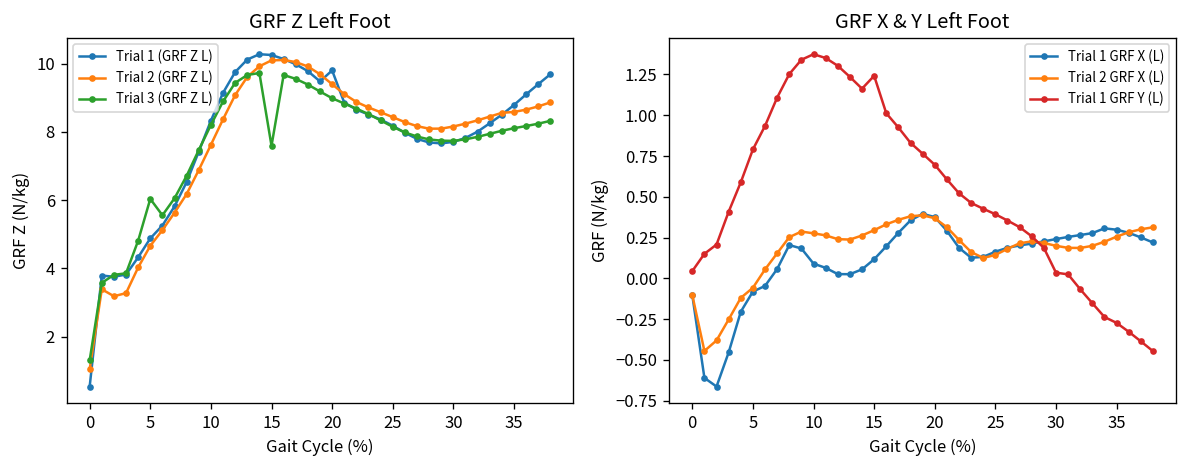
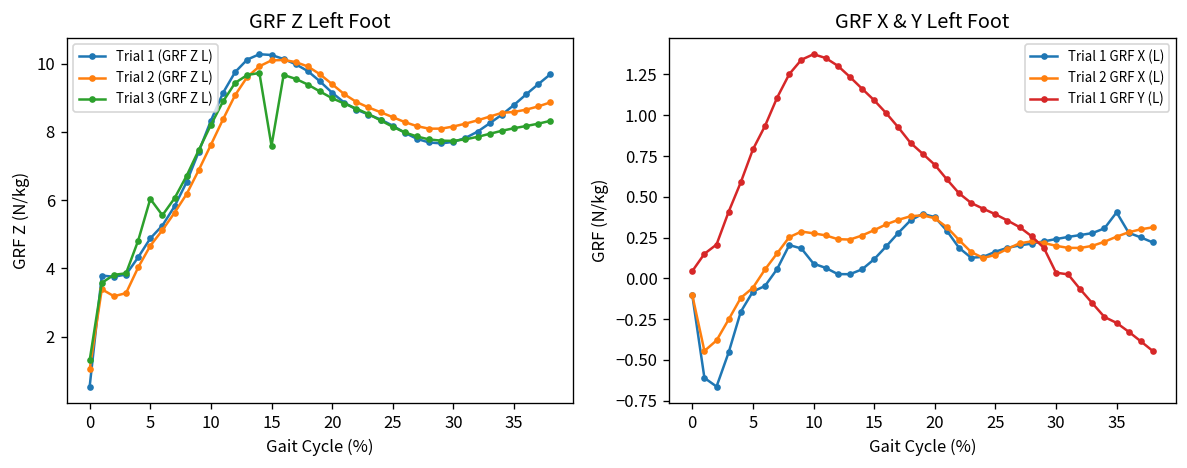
GRF Z Left Foot, Trial 1 (GRF Z L), 20: 9.8 -> 9.1
GRF X & Y Left Foot, Trial 1 GRF Y (L), 15: 1.24 -> 1.09
GRF X & Y Left Foot, Trial 1 GRF X (L), 35: 0.30 -> 0.40
